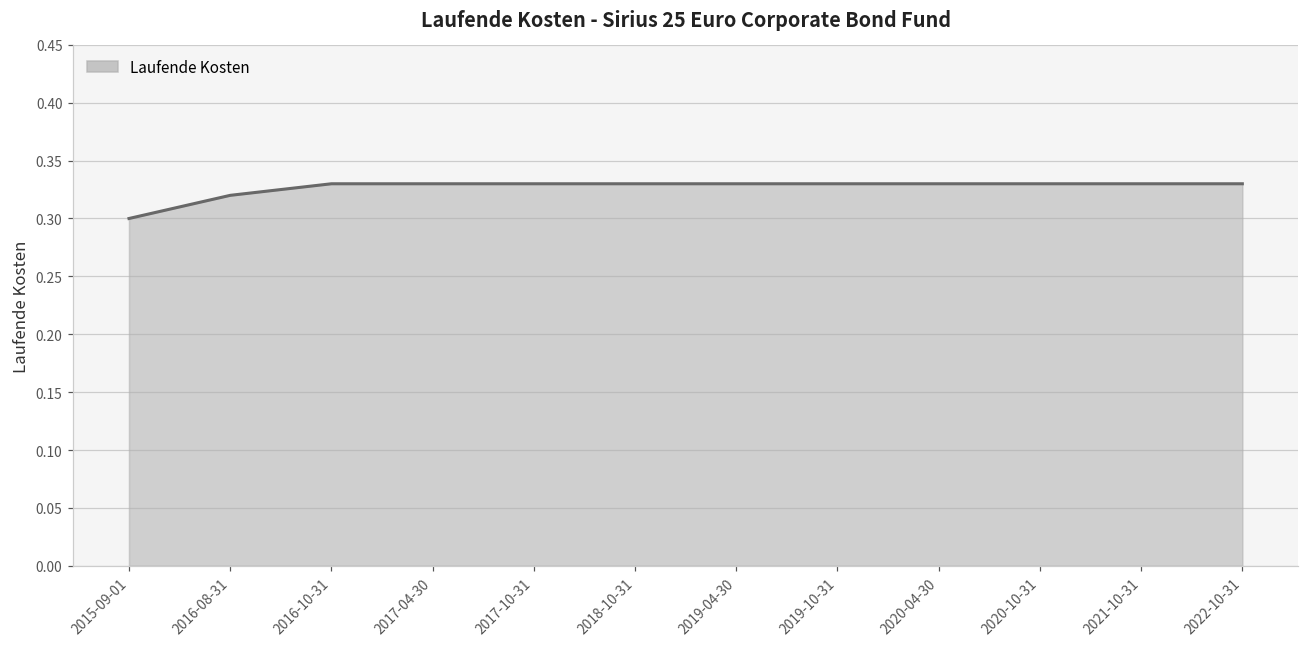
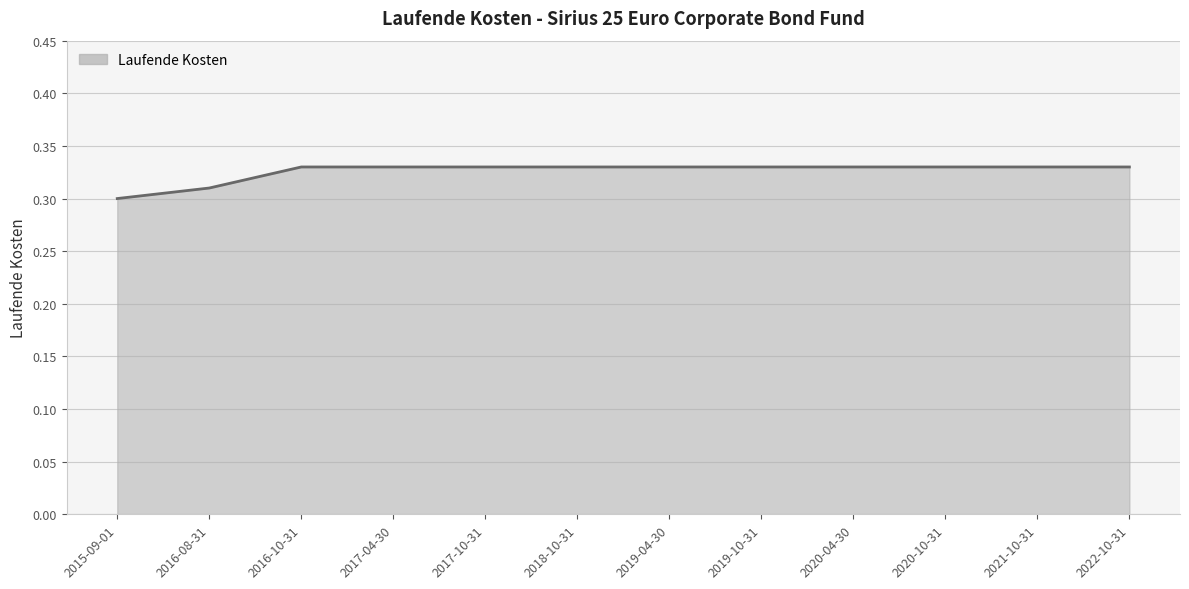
2016-08-31: 0.32 -> 0.31
